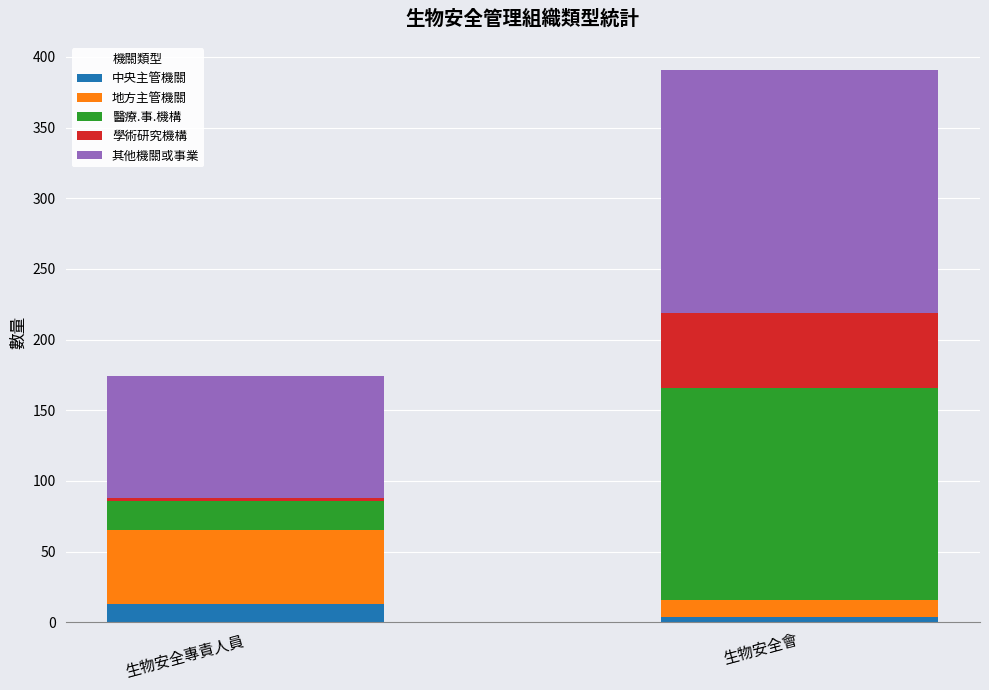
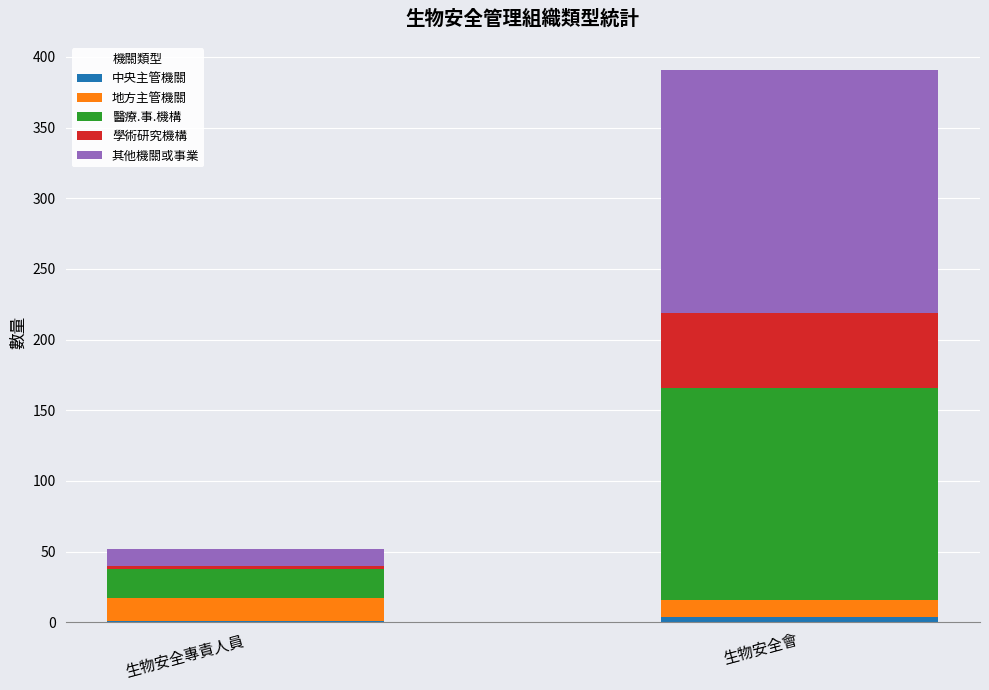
中央主管機關, 生物安全專責人員: 13 -> 1
地方主管機關, 生物安全專責人員: 52 -> 16
其他機關或事業, 生物安全專責人員: 86 -> 12
